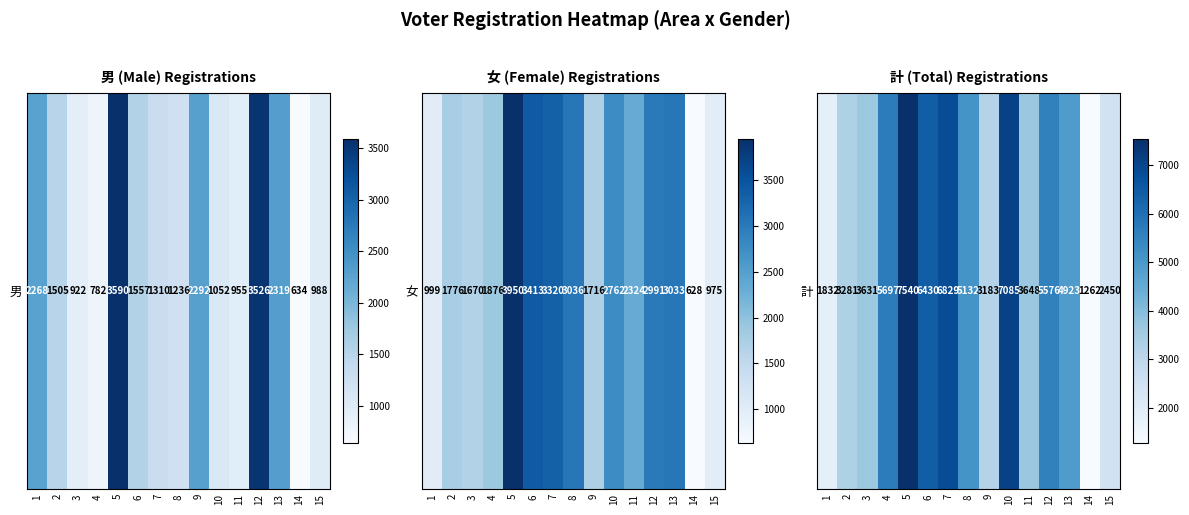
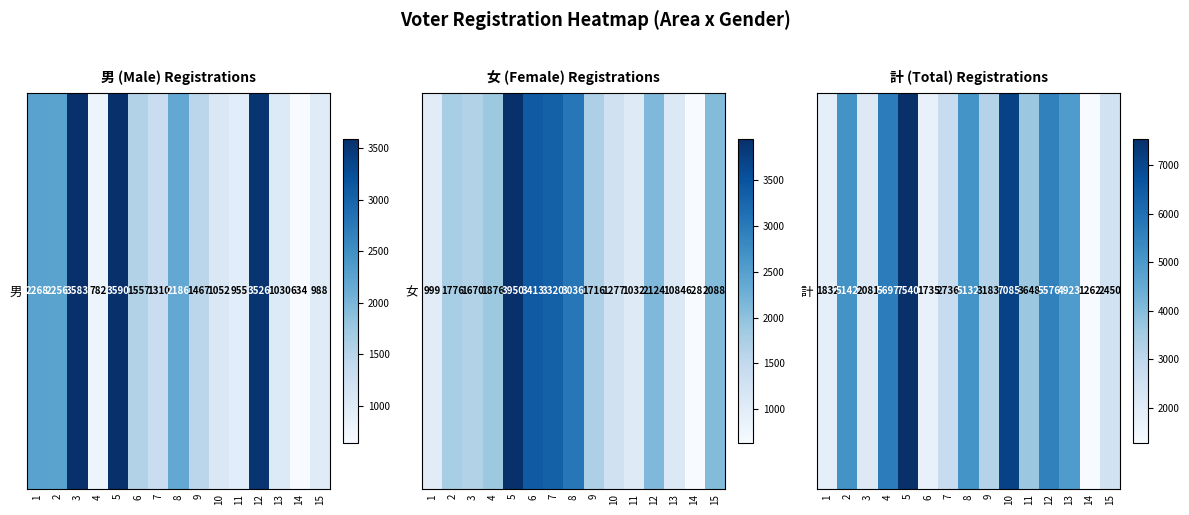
男 (Male) Registrations, 男, 2: 1505 -> 2256
男 (Male) Registrations, 男, 3: 922 -> 3583
男 (Male) Registrations, 男, 8: 1236 -> 2186
男 (Male) Registrations, 男, 9: 2292 -> 1467
男 (Male) Registrations, 男, 13: 2319 -> 1030
女 (Female) Registrations, 女, 10: 2762 -> 1277
女 (Female) Registrations, 女, 11: 2324 -> 1032
女 (Female) Registrations, 女, 12: 2991 -> 2124
女 (Female) Registrations, 女, 13: 3033 -> 1084
女 (Female) Registrations, 女, 15: 975 -> 2088
計 (Total) Registrations, 計, 2: 3281 -> 5142
計 (Total) Registrations, 計, 3: 3631 -> 2081
計 (Total) Registrations, 計, 6: 6430 -> 1735
計 (Total) Registrations, 計, 7: 6829 -> 2736
